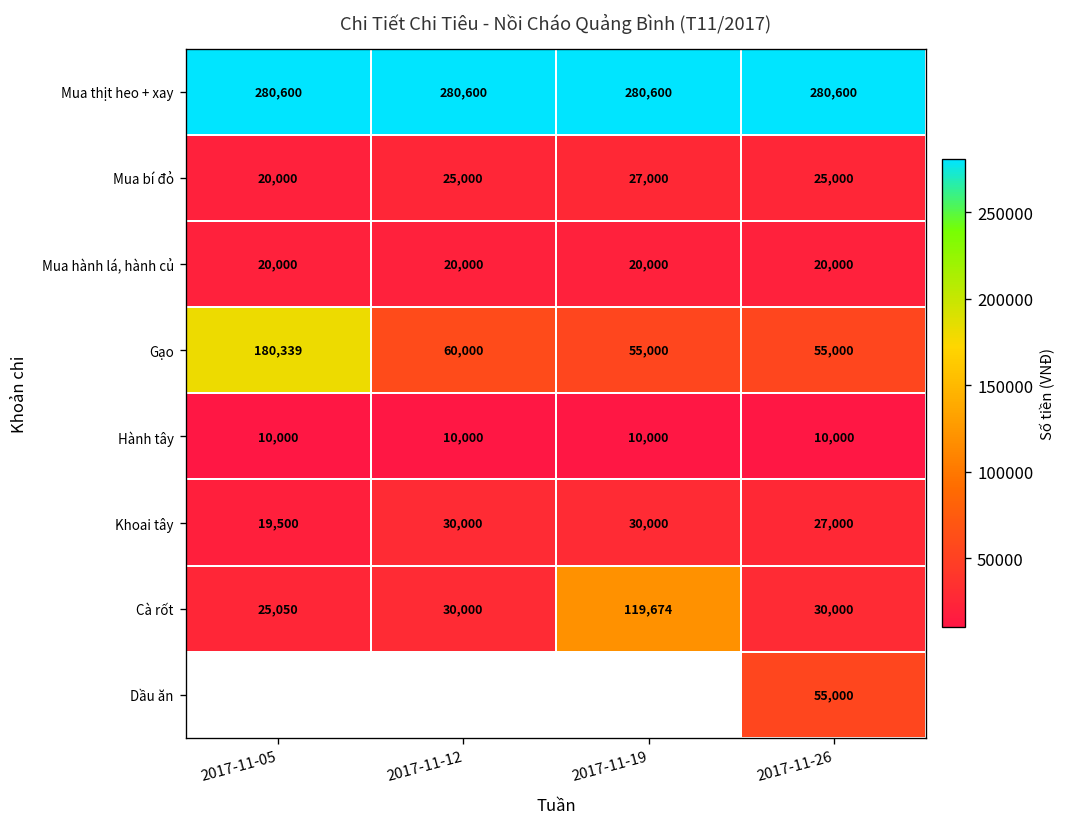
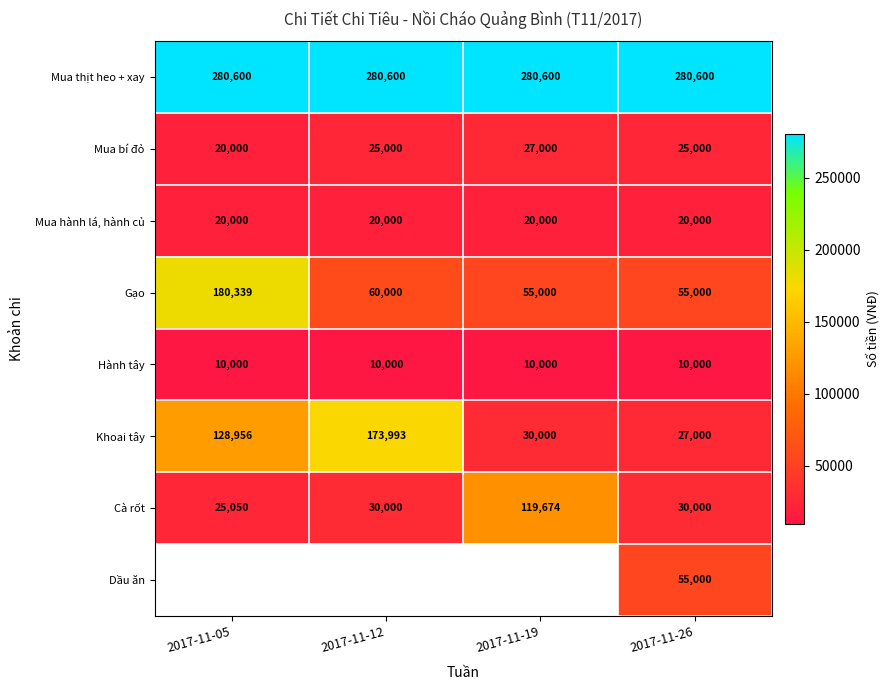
Khoai tây, 2017-11-05: 19,500 -> 128,956
Khoai tây, 2017-11-12: 30,000 -> 173,993
